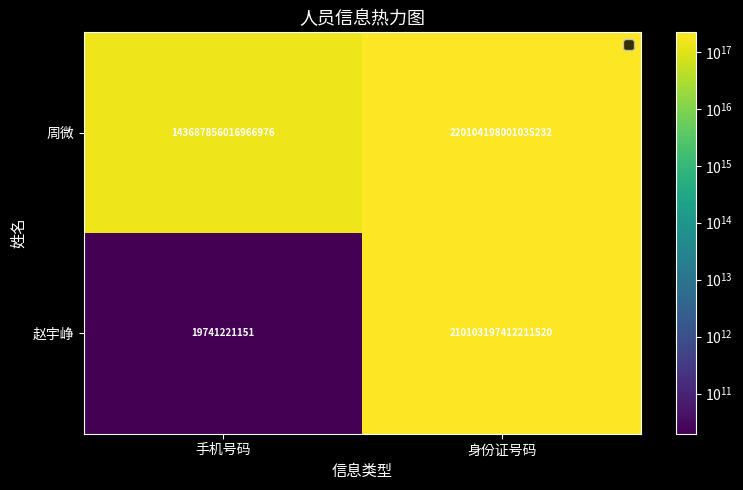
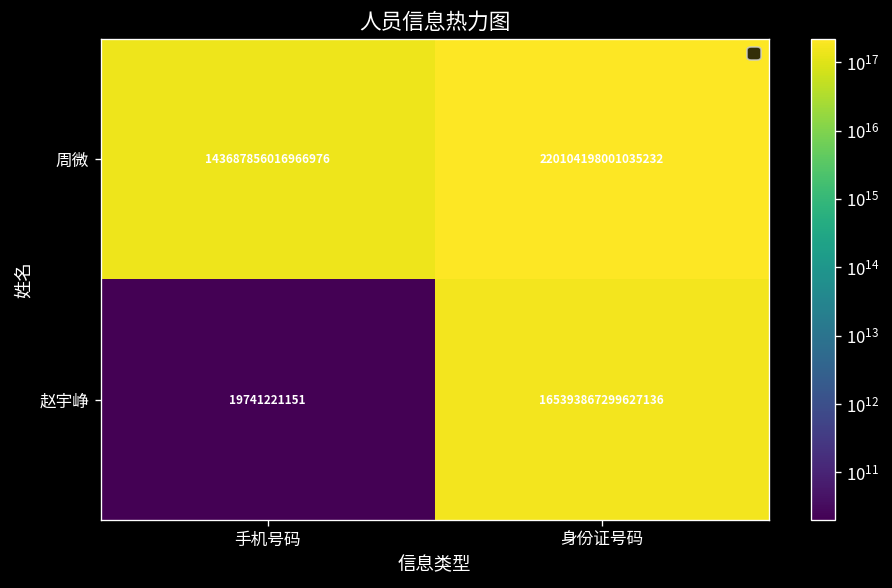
赵宇峥, 身份证号码: 210103197412211520 -> 165393867299627136
